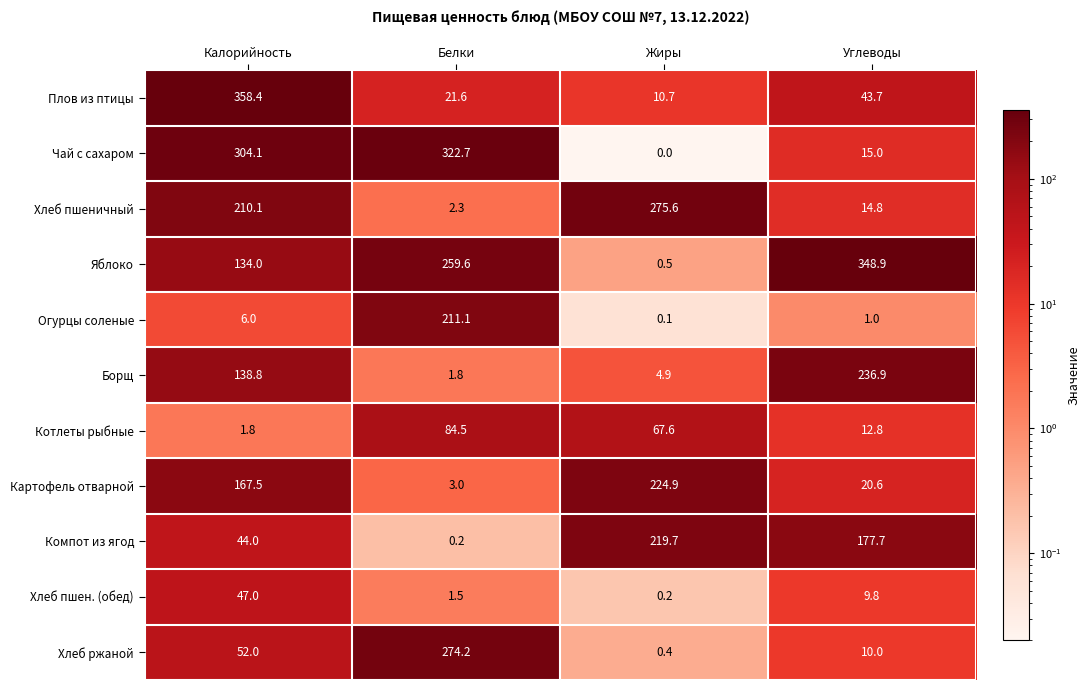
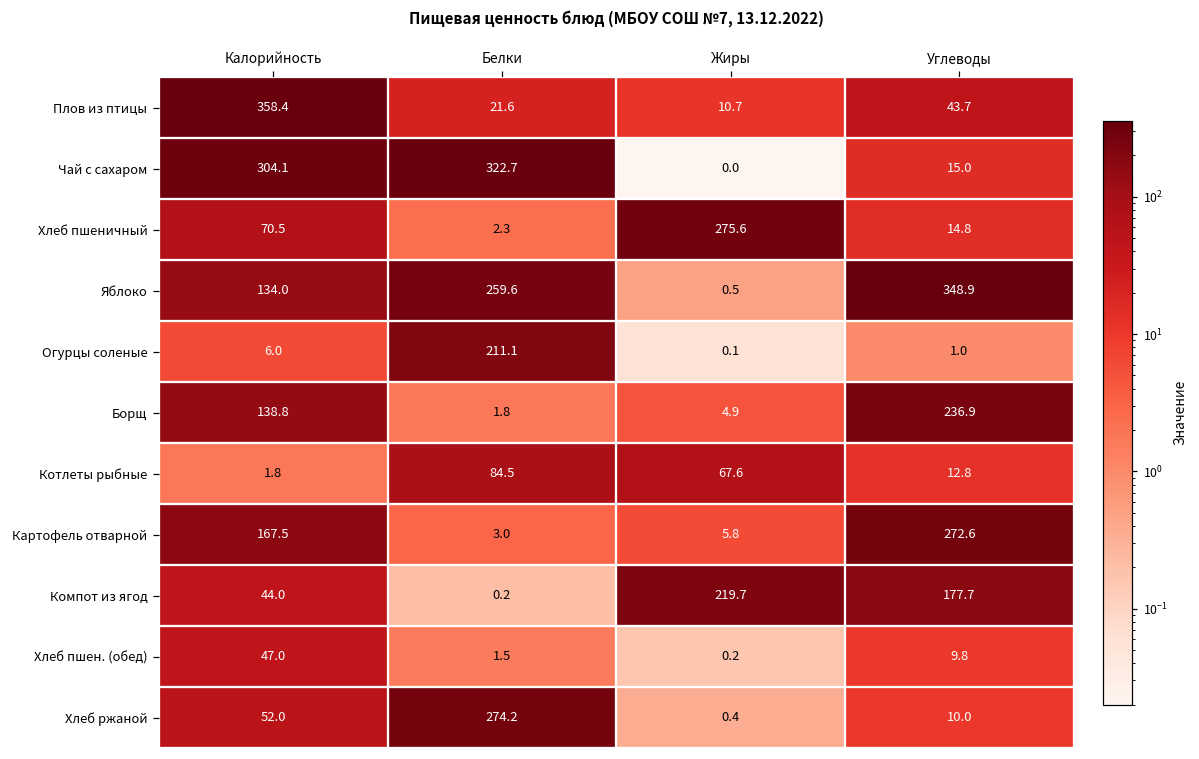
Хлеб пшеничный, Калорийность: 210.1 -> 70.5
Картофель отварной, Жиры: 224.9 -> 5.8
Картофель отварной, Углеводы: 20.6 -> 272.6
